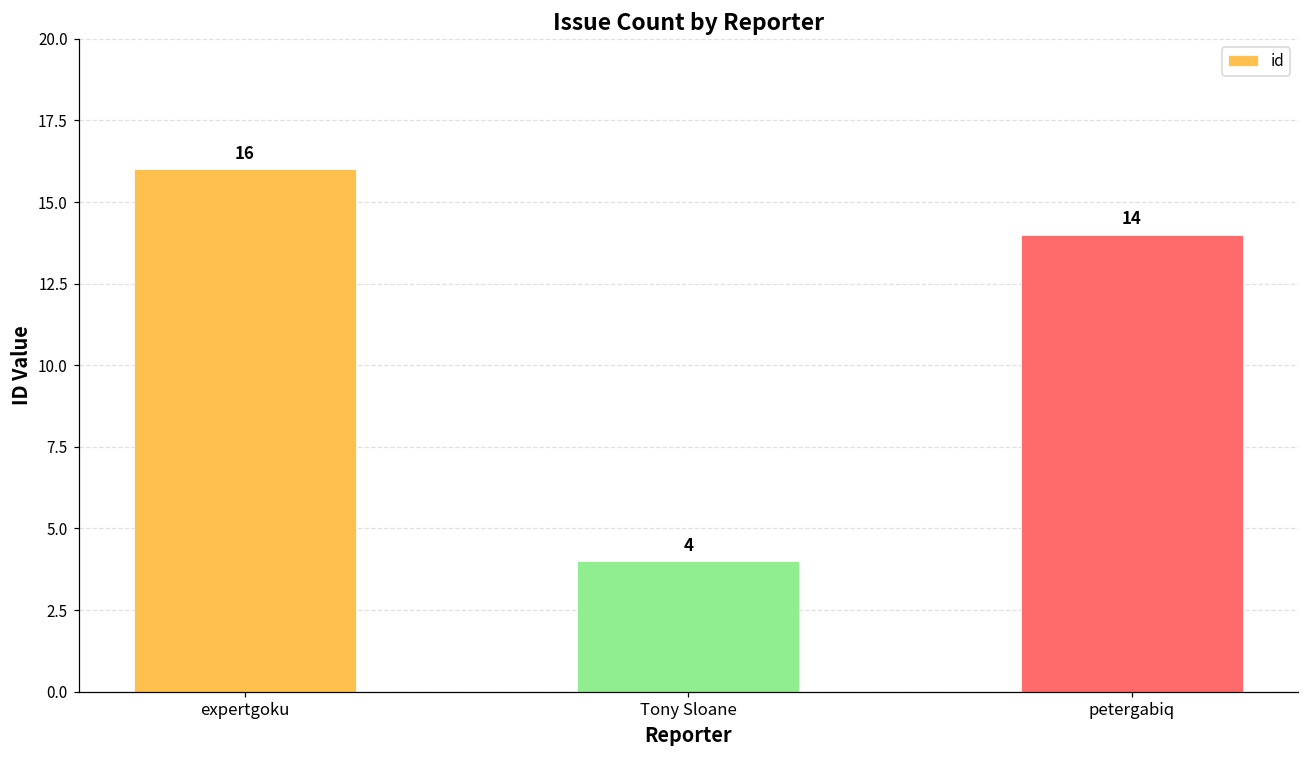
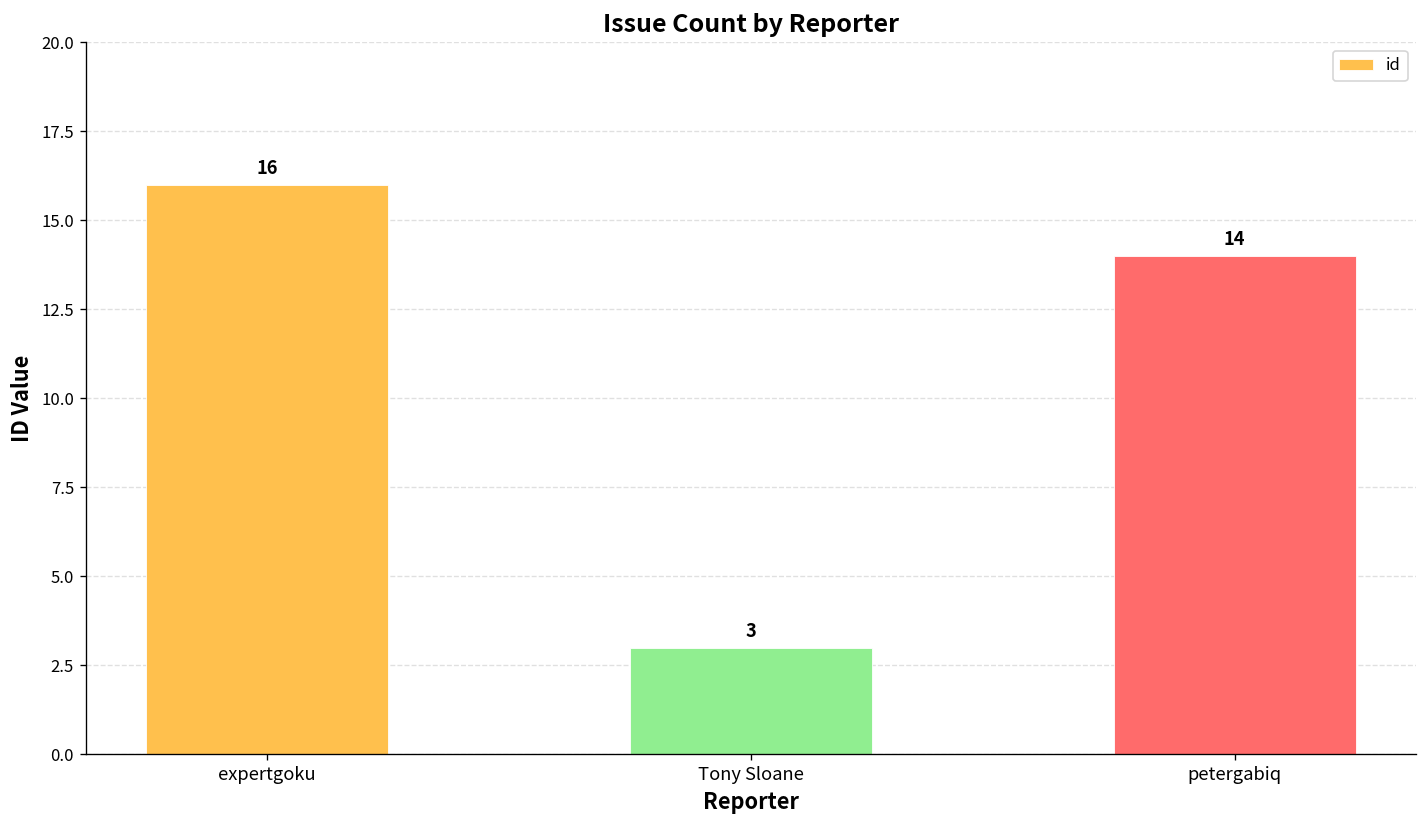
Tony Sloane: 4 -> 3
